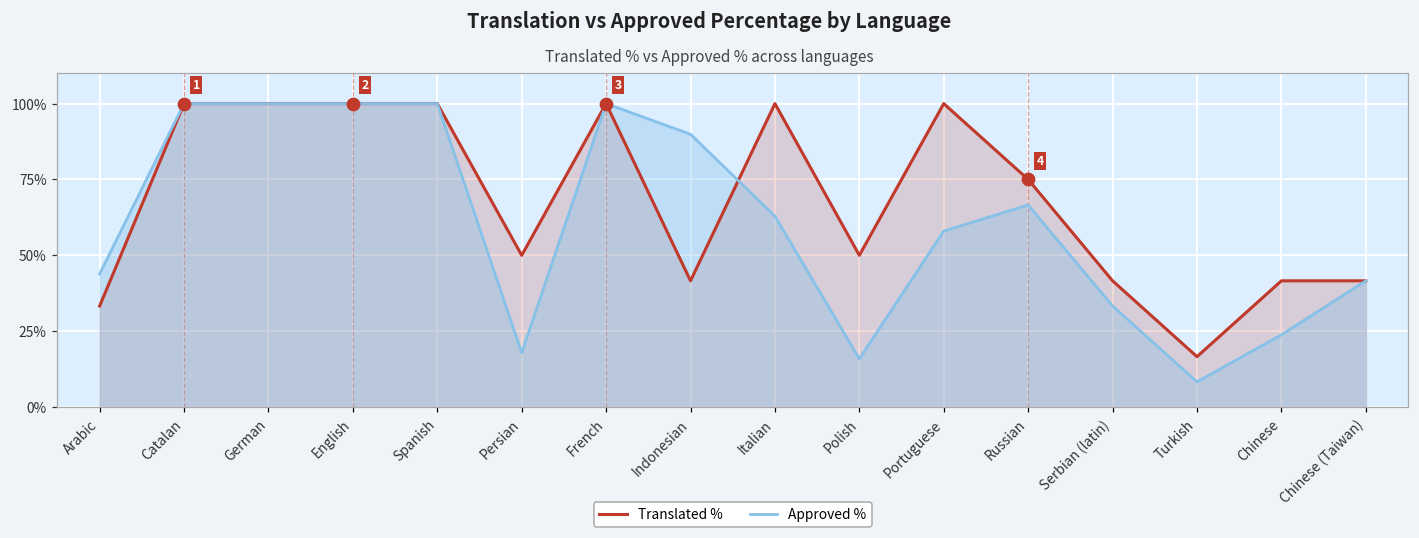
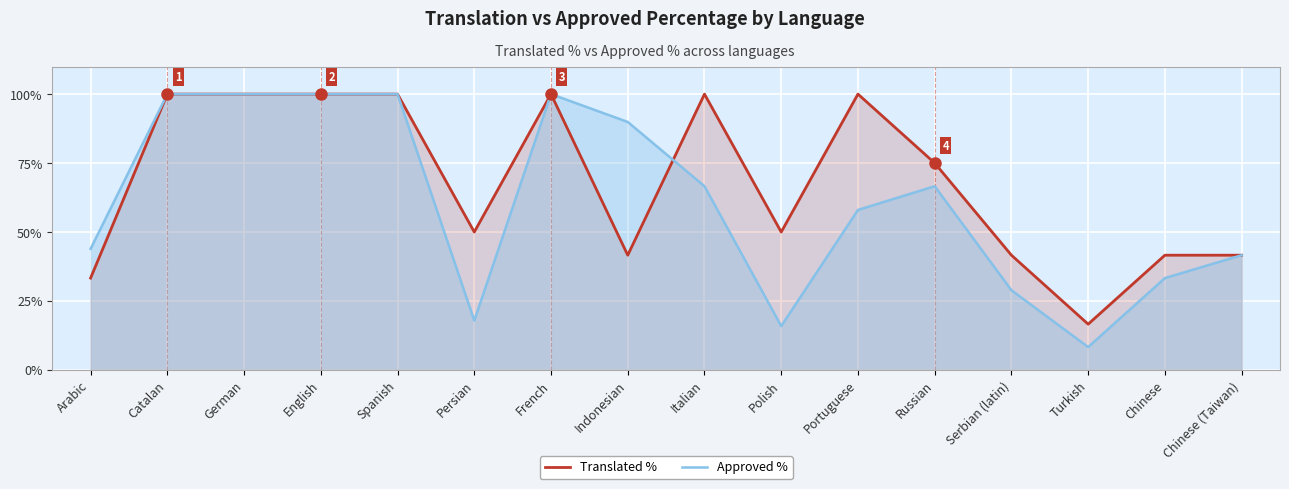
Approved %, Italian: 63% -> 67%
Approved %, Serbian (latin): 33% -> 29%
Approved %, Chinese: 24% -> 33%
